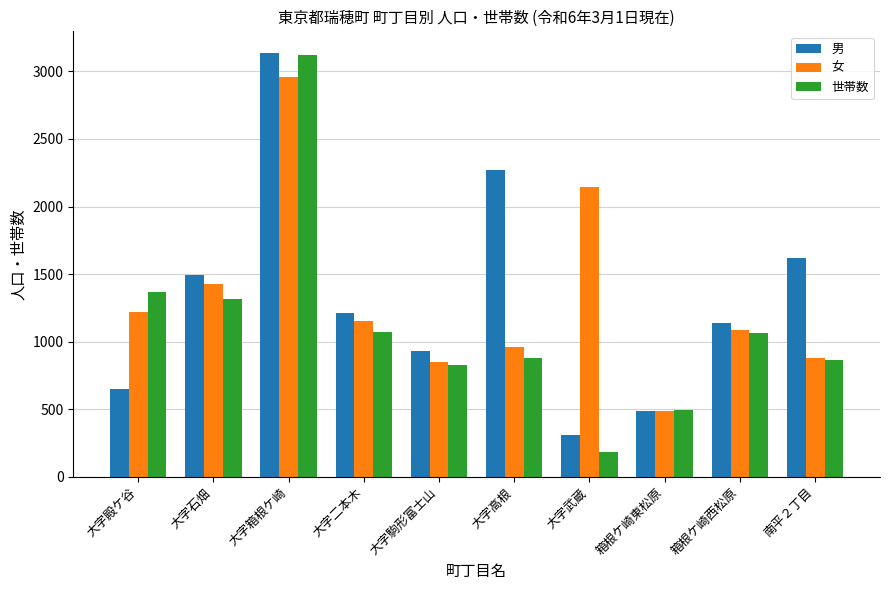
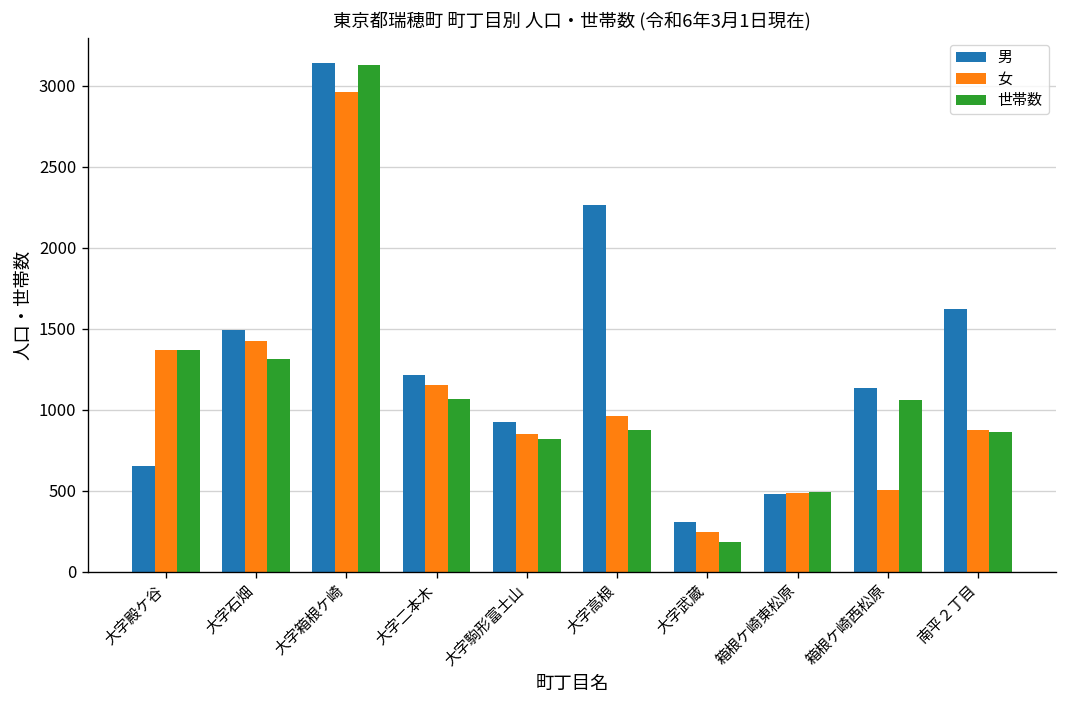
女, 大字殿ケ谷: 1220 -> 1370
女, 大字武蔵: 2150 -> 250
女, 箱根ケ崎西松原: 1080 -> 500
